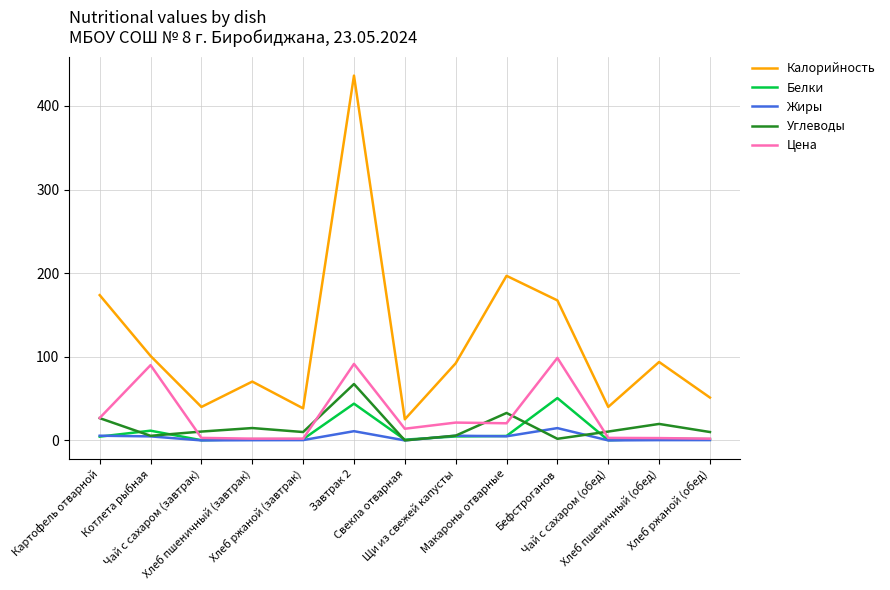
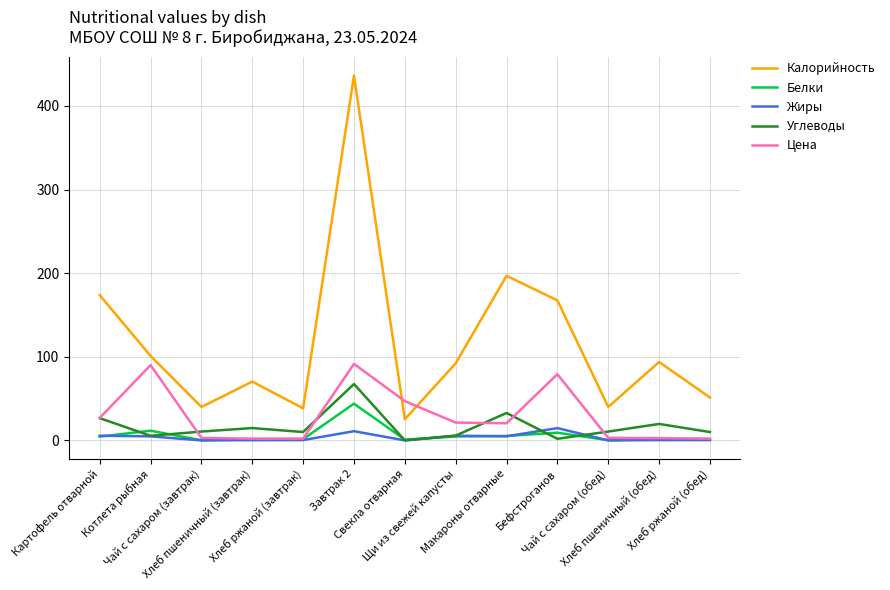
Цена, Свекла отварная: 10 -> 50
Белки, Бефстроганов: 50 -> 10
Цена, Бефстроганов: 100 -> 80
